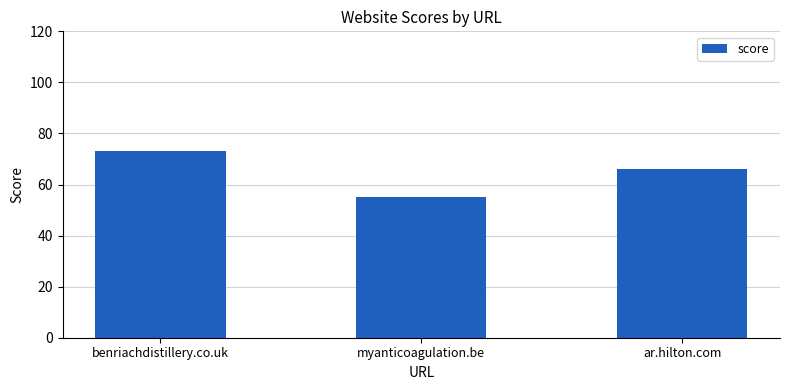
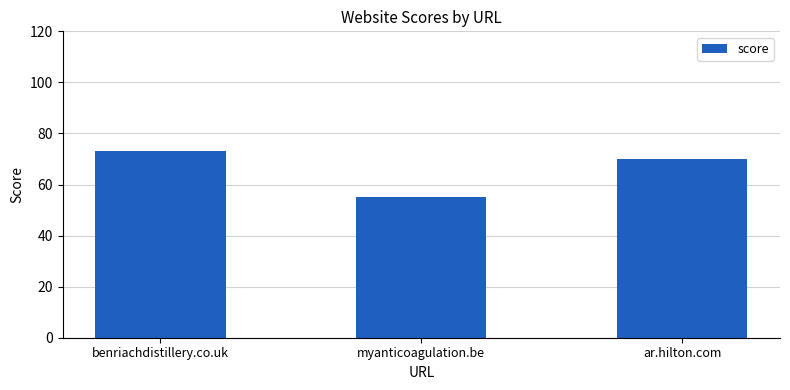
ar.hilton.com: 66 -> 70
